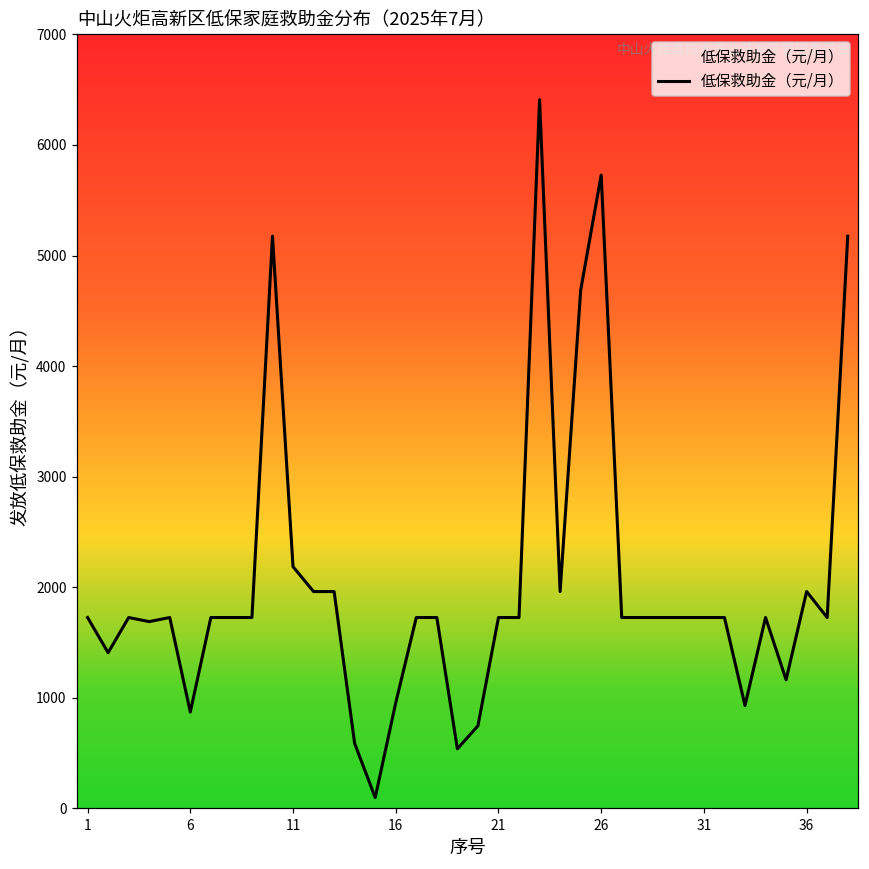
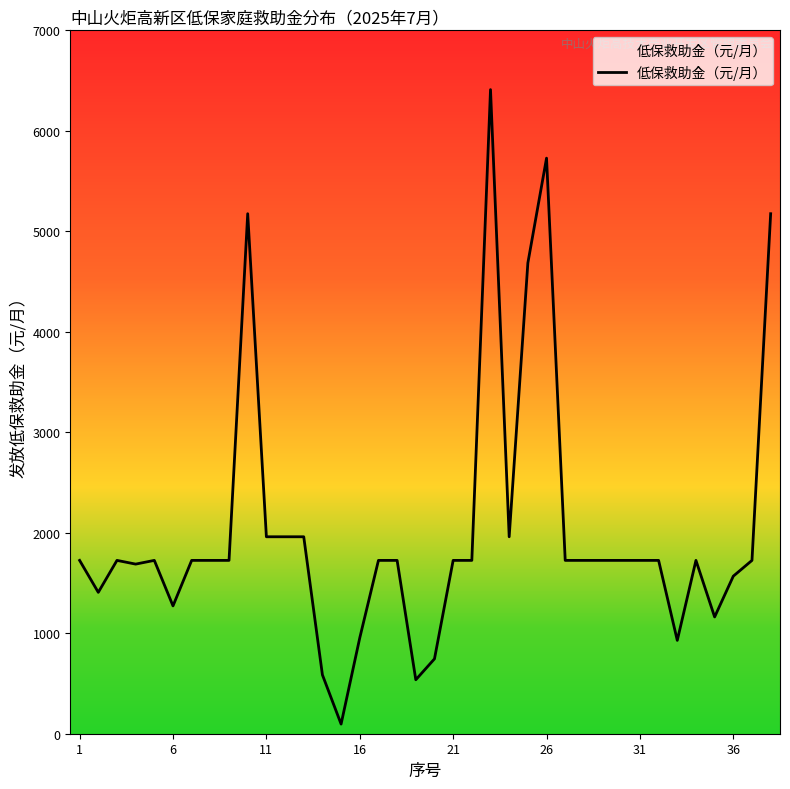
6: 870 -> 1270
11: 2190 -> 1960
36: 1960 -> 1570
